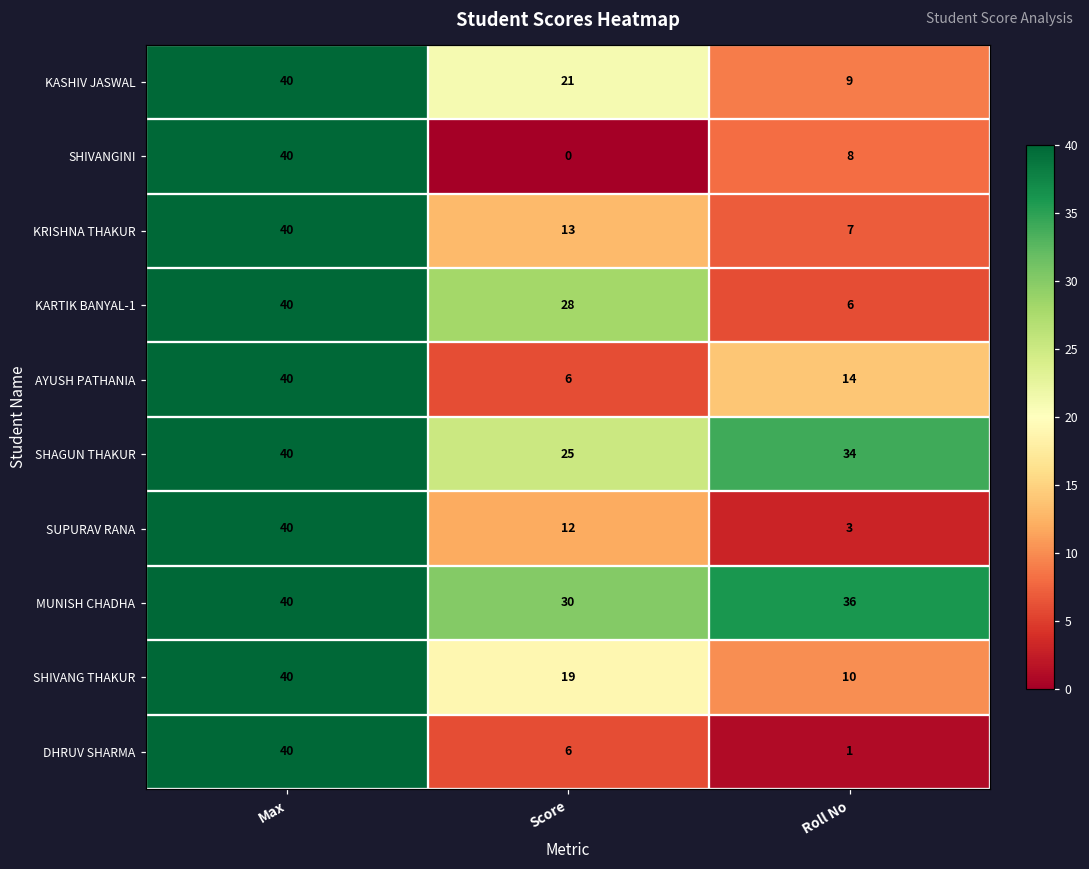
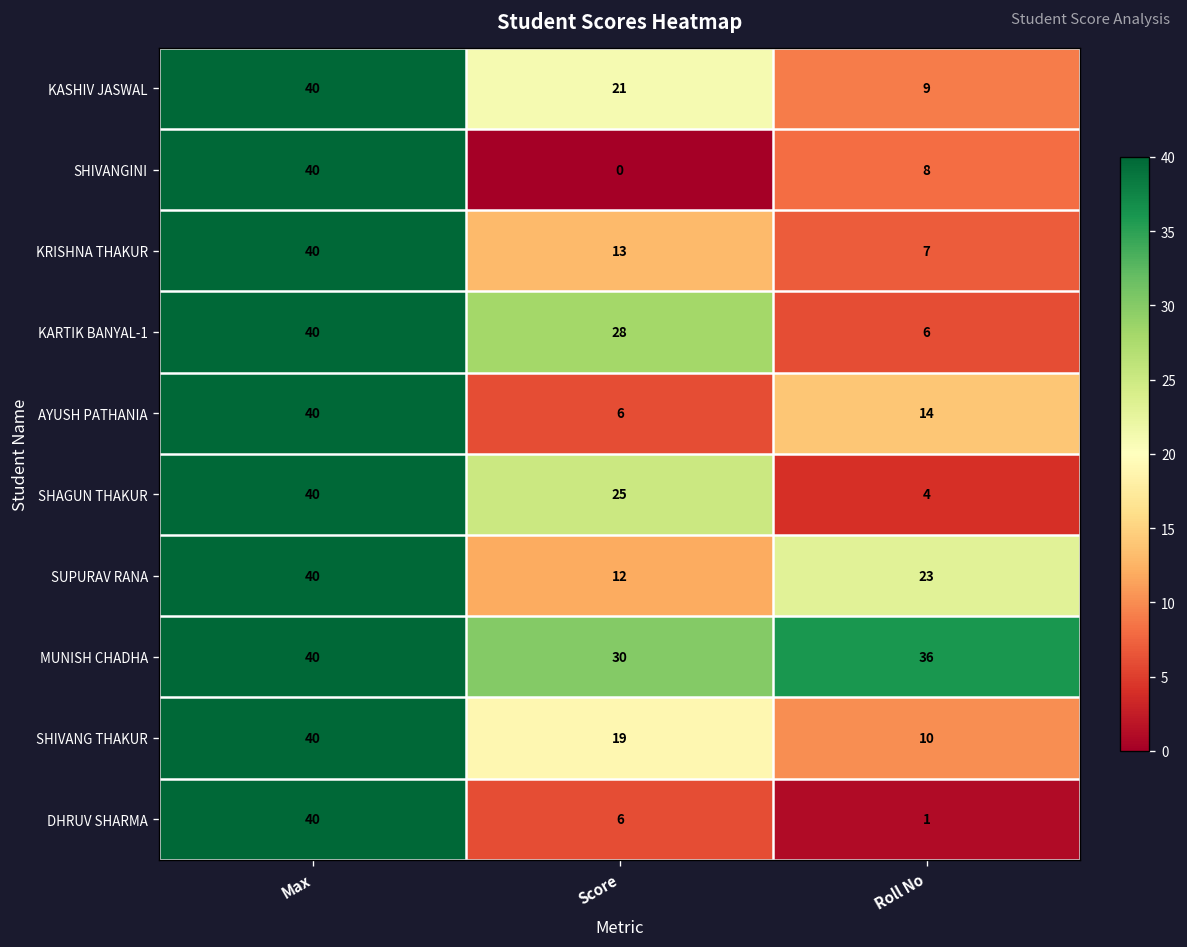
SHAGUN THAKUR, Roll No: 34 -> 4
SUPURAV RANA, Roll No: 3 -> 23
